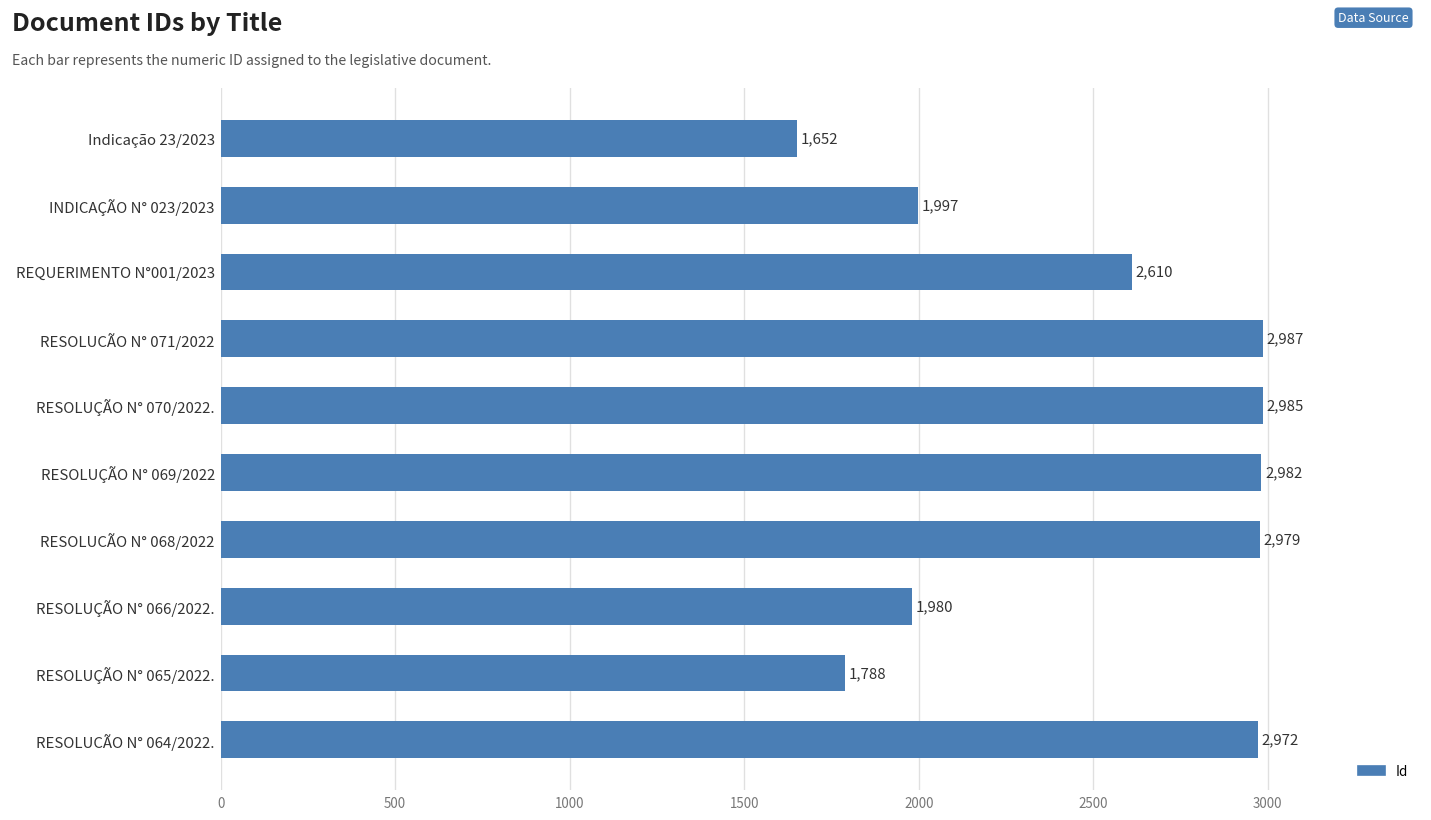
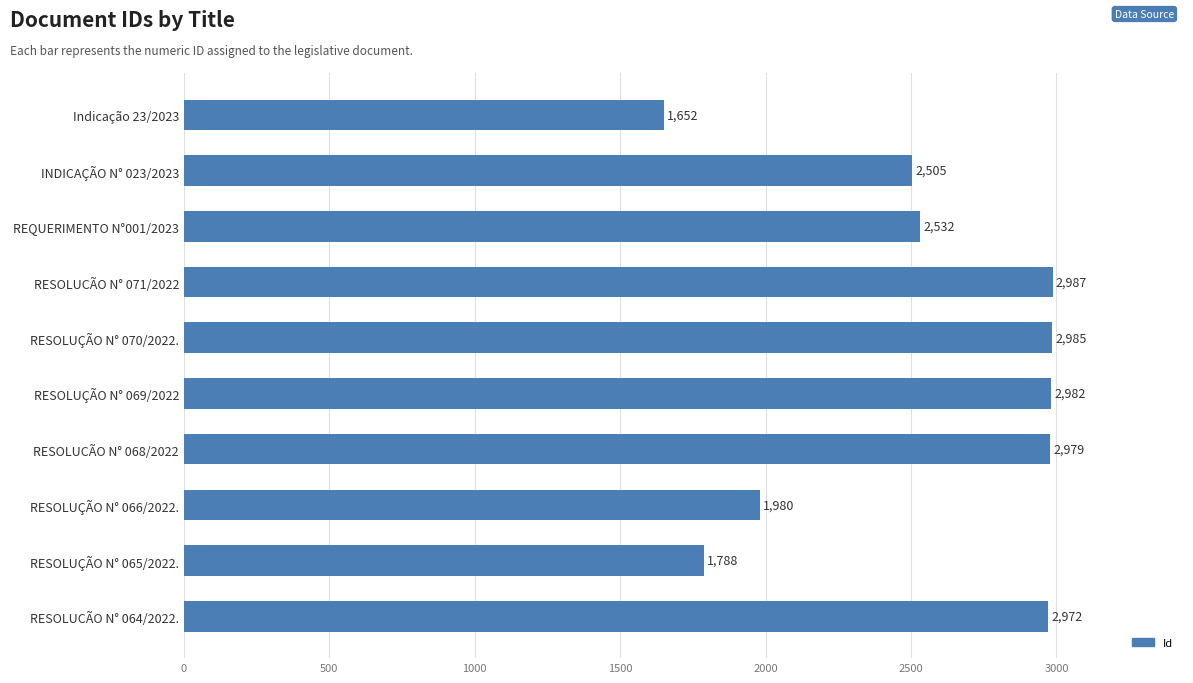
INDICAÇÃO N° 023/2023: 1,997 -> 2,505
REQUERIMENTO N°001/2023: 2,610 -> 2,532
